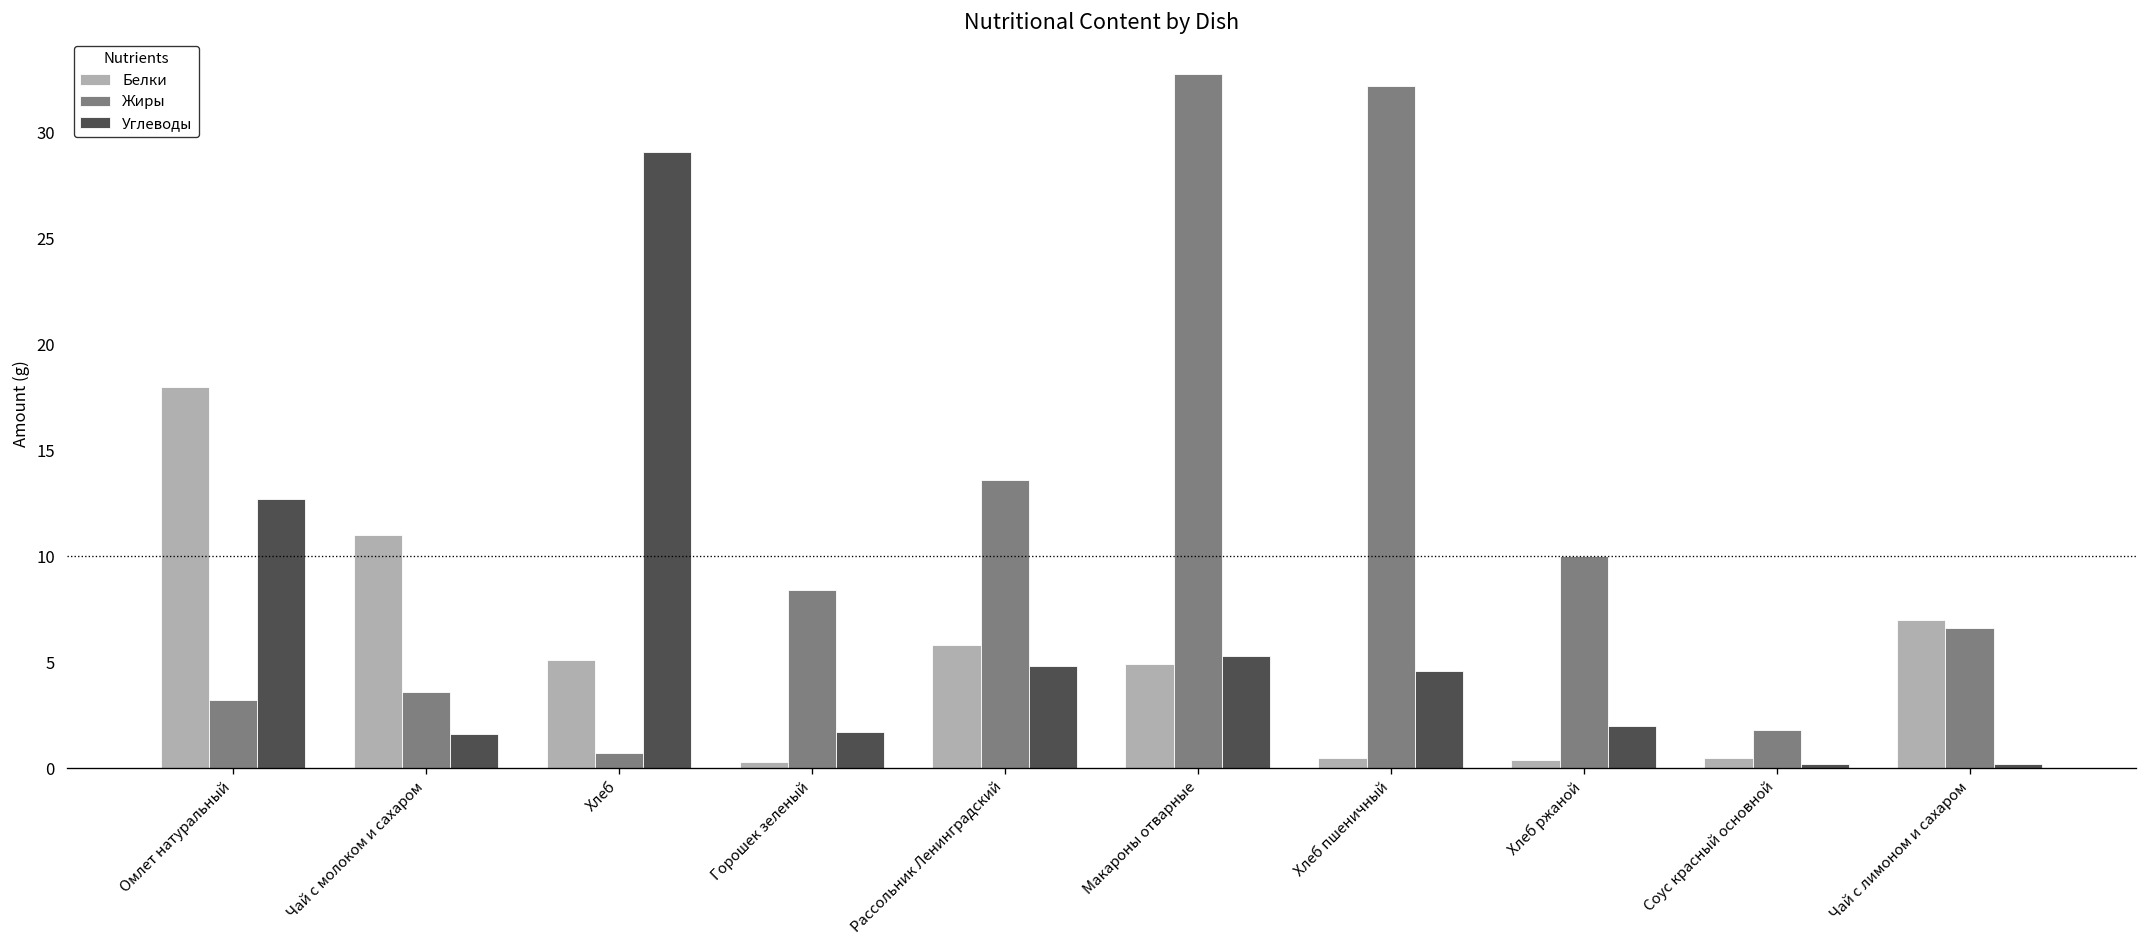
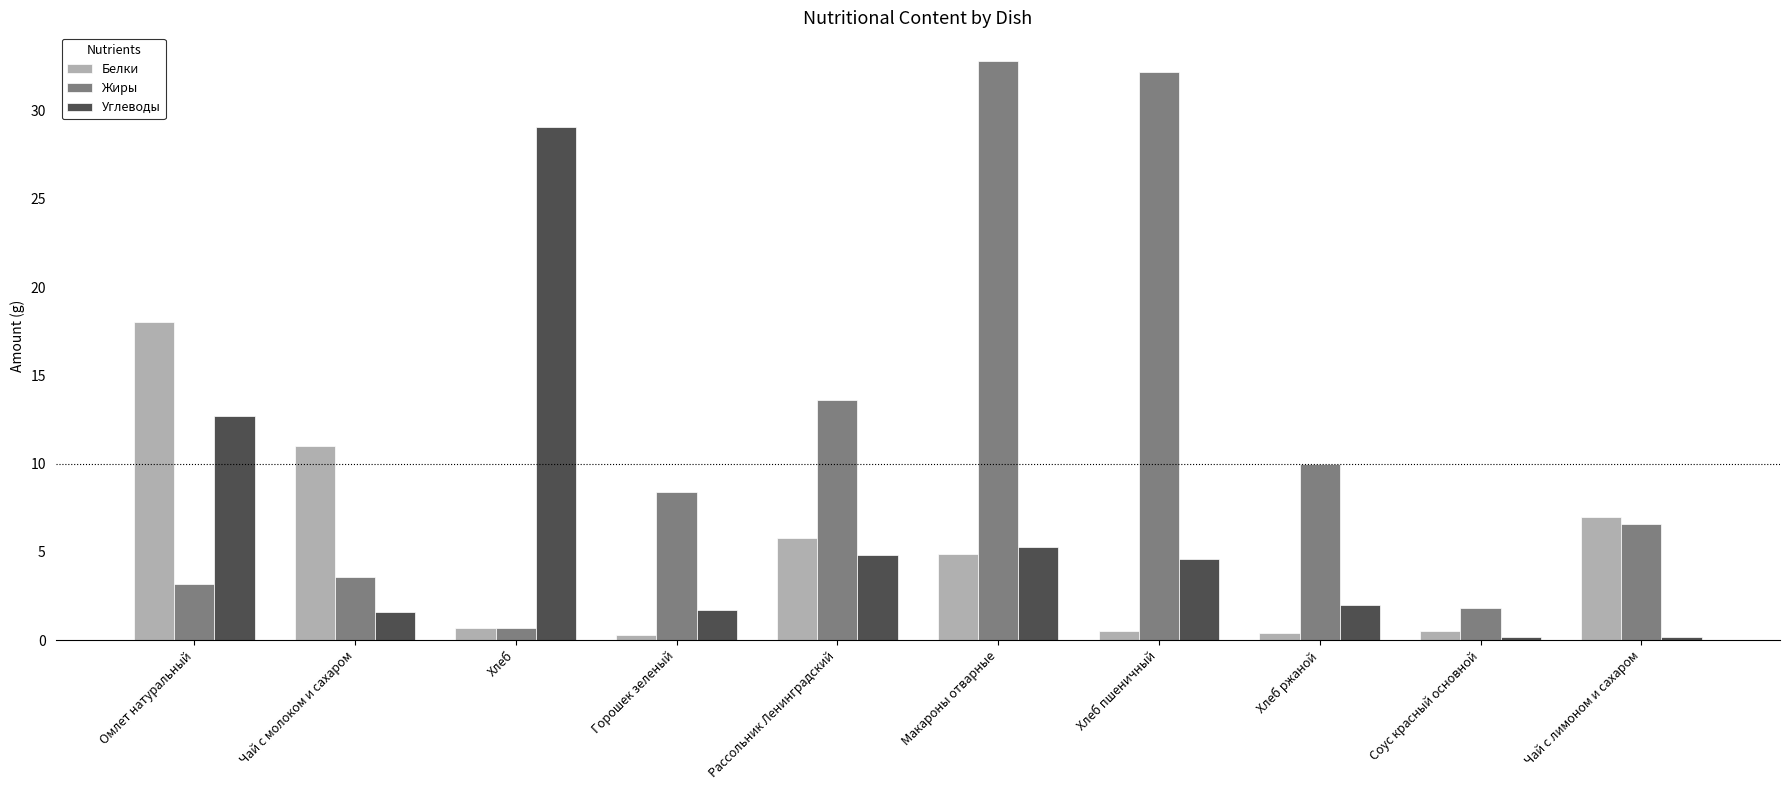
Белки, Хлеб: 5.1 -> 0.7
